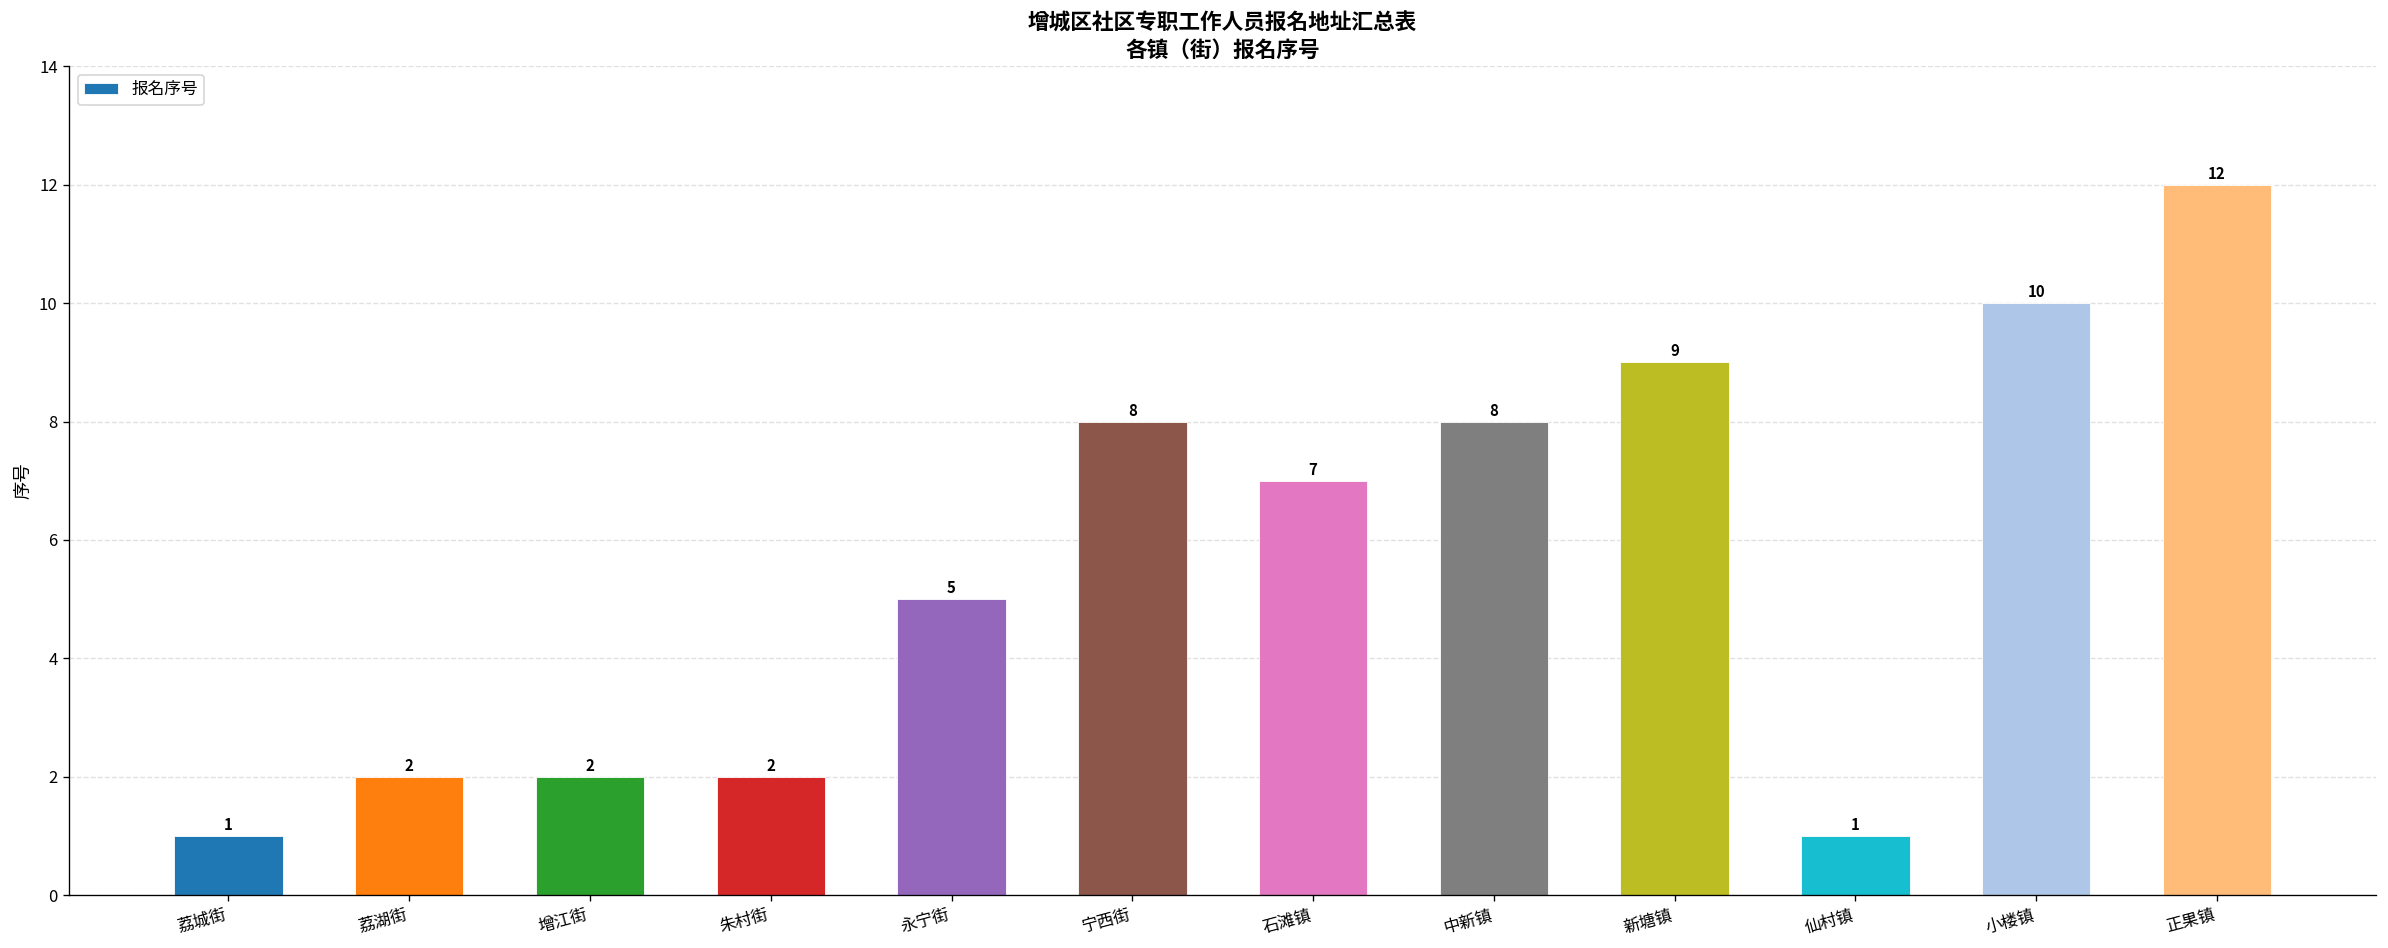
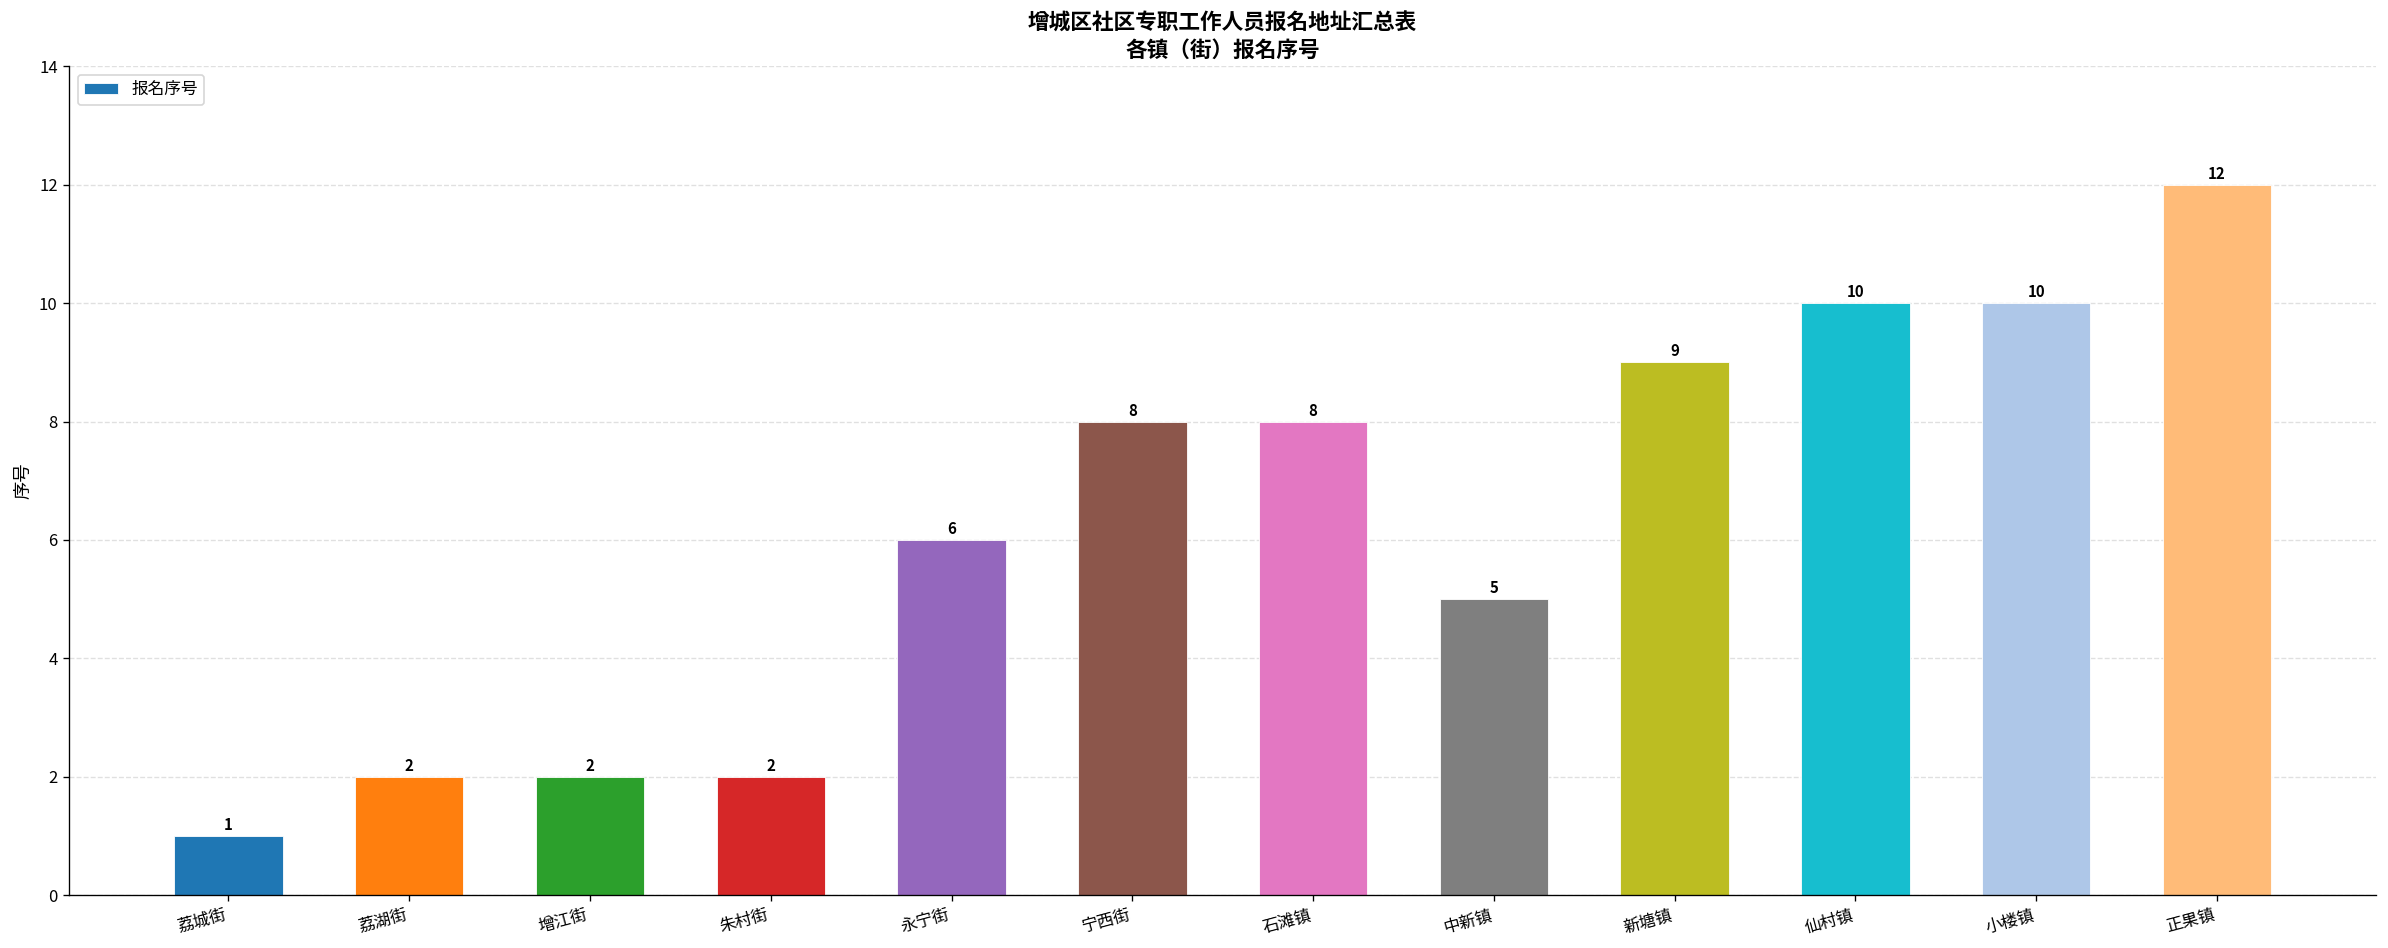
永宁街: 5 -> 6
石滩镇: 7 -> 8
中新镇: 8 -> 5
仙村镇: 1 -> 10
